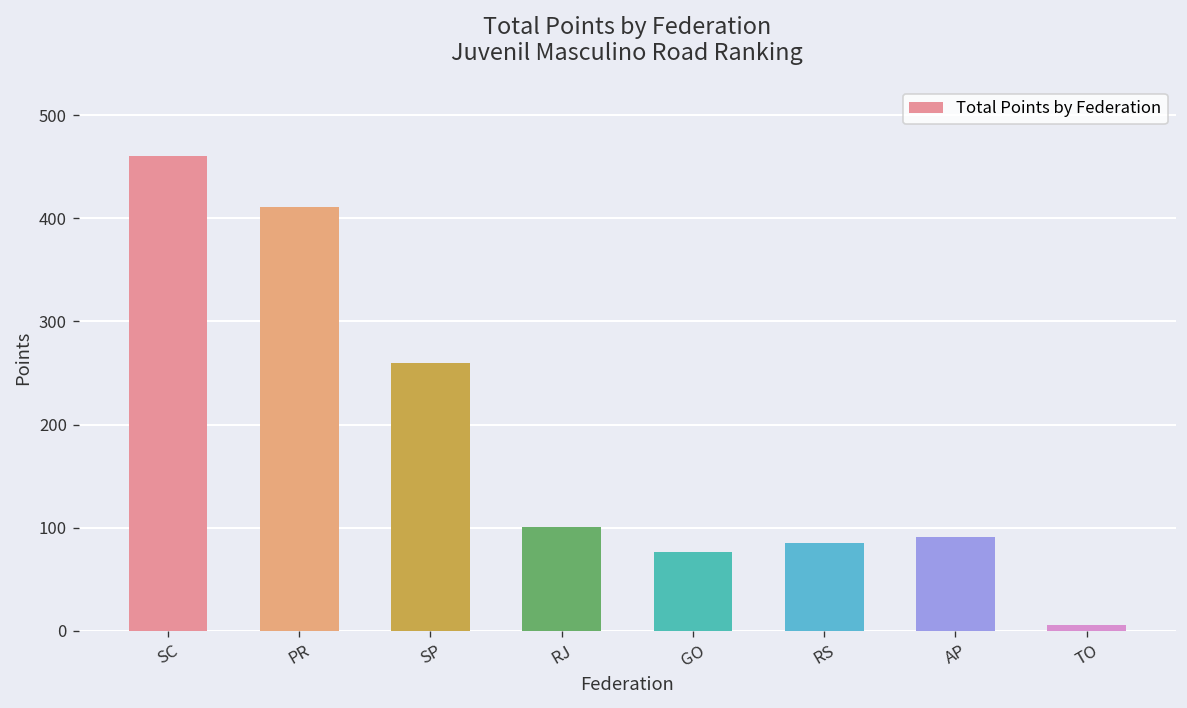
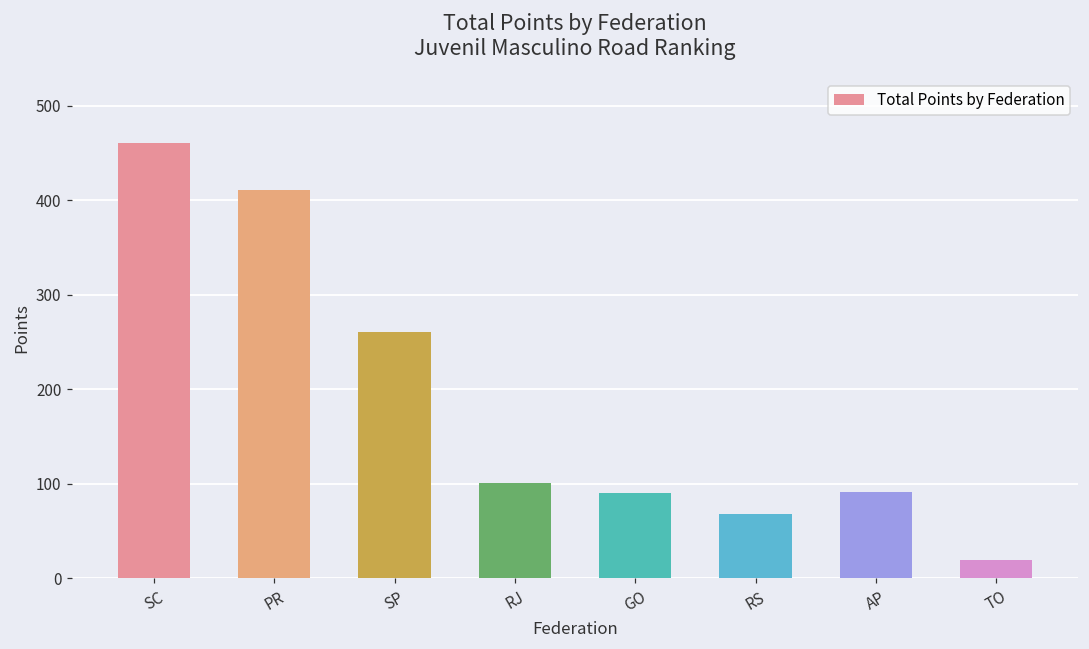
GO: 80 -> 90
RS: 90 -> 70
TO: 10 -> 20
